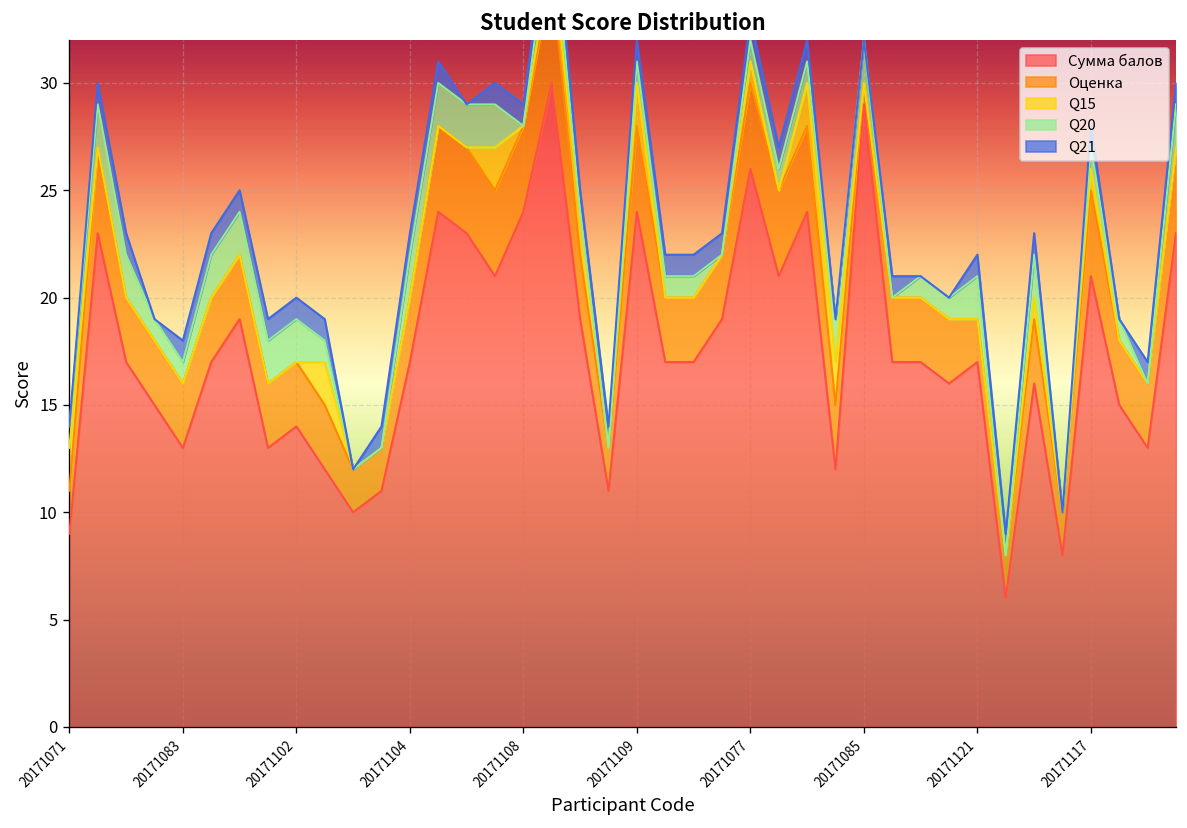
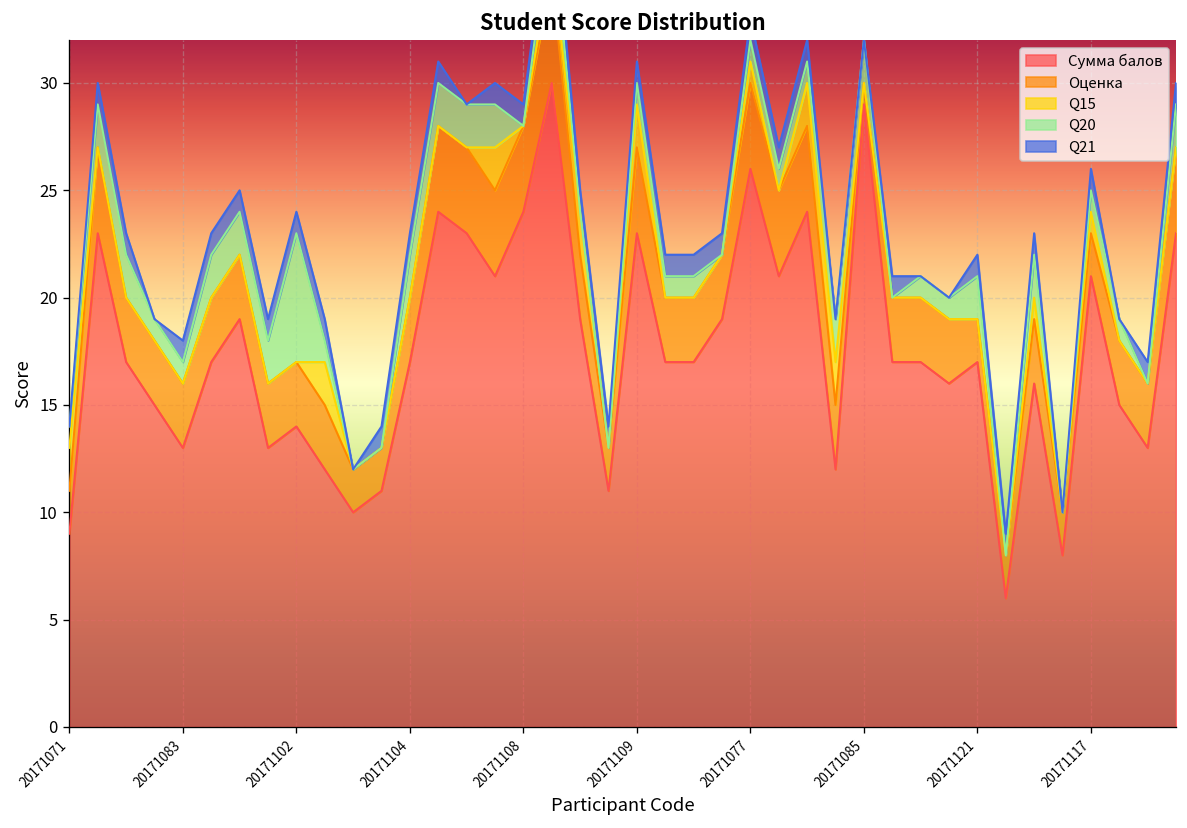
Q20, 20171102: 2 -> 6
Сумма балов, 20171109: 24 -> 23
Оценка, 20171117: 4 -> 2
